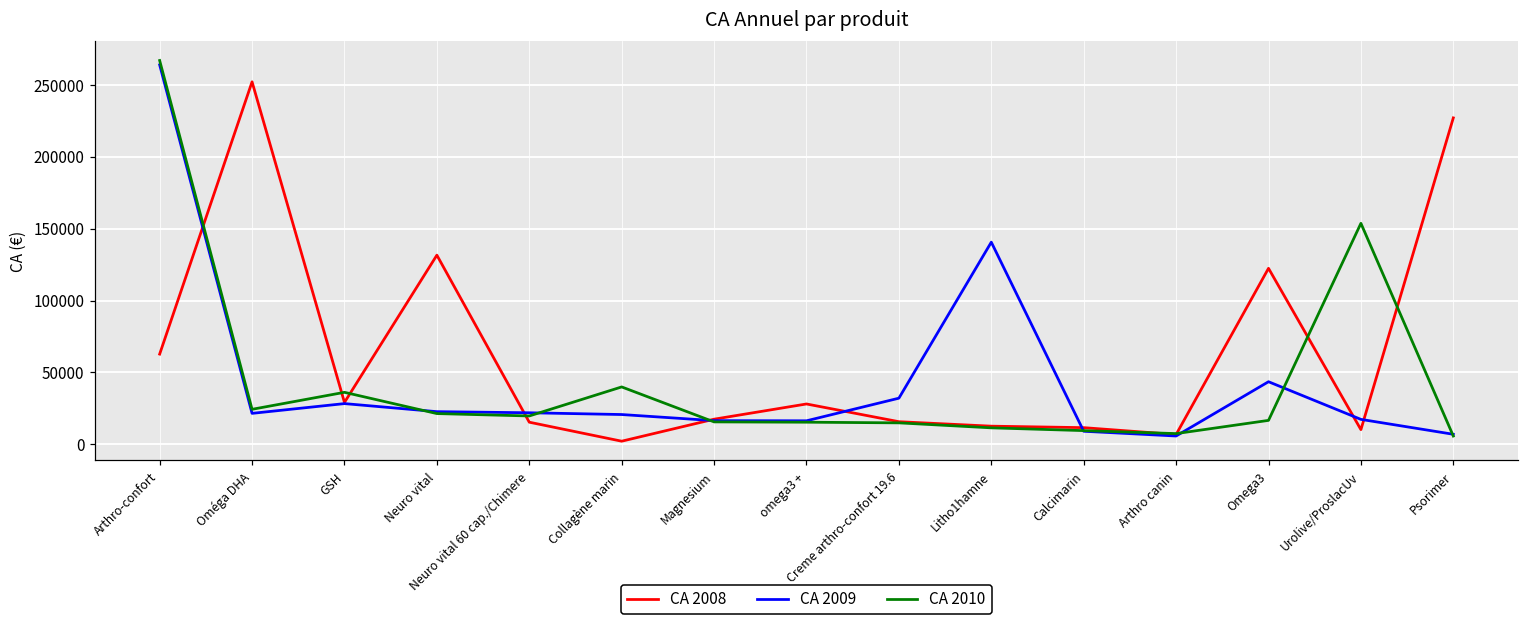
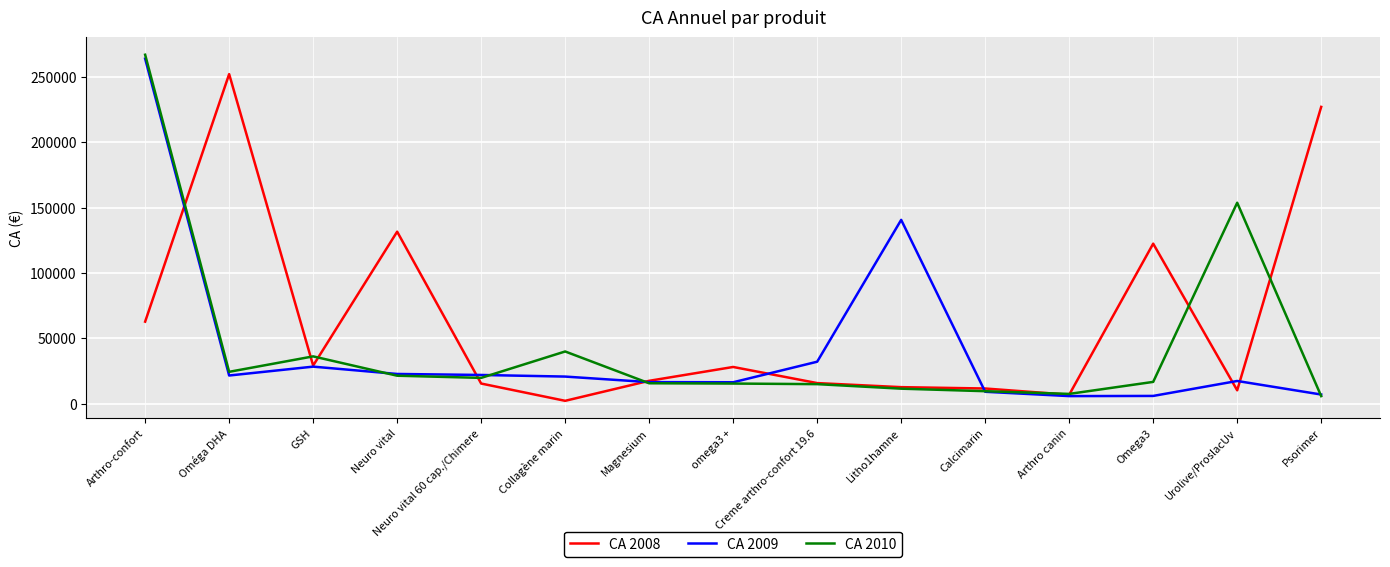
CA 2009, Omega3: 44000 -> 6000
